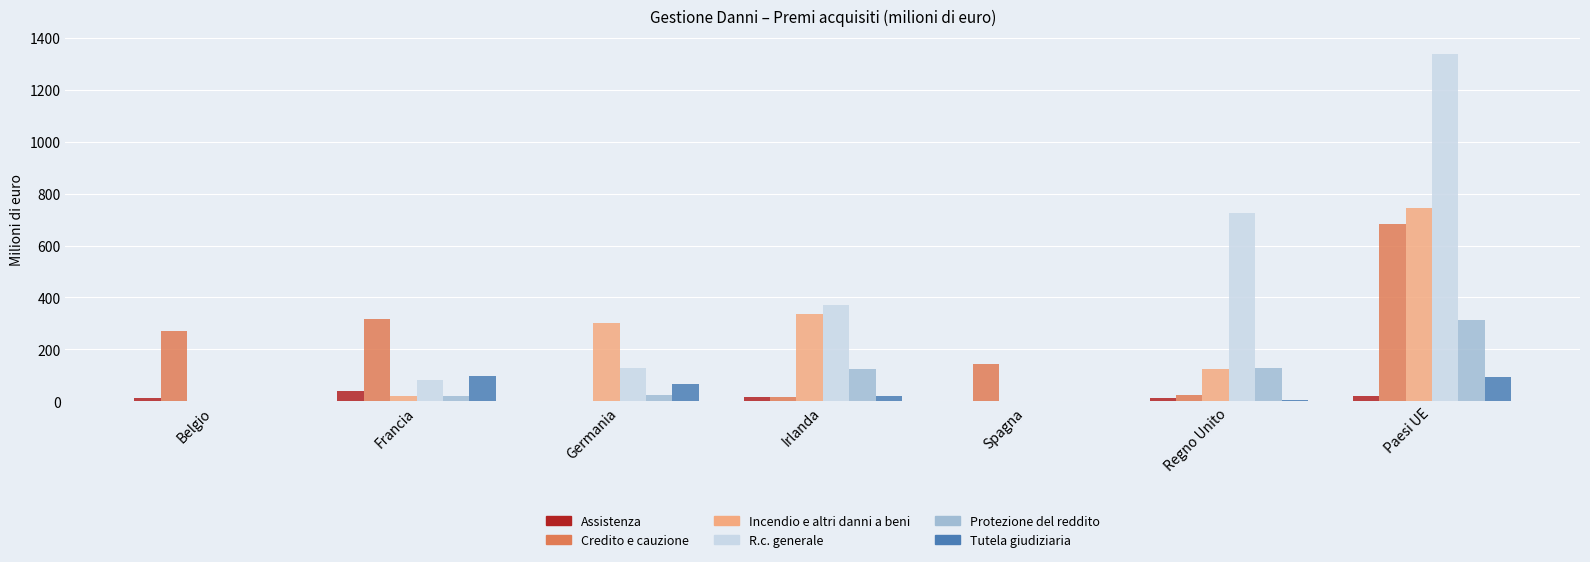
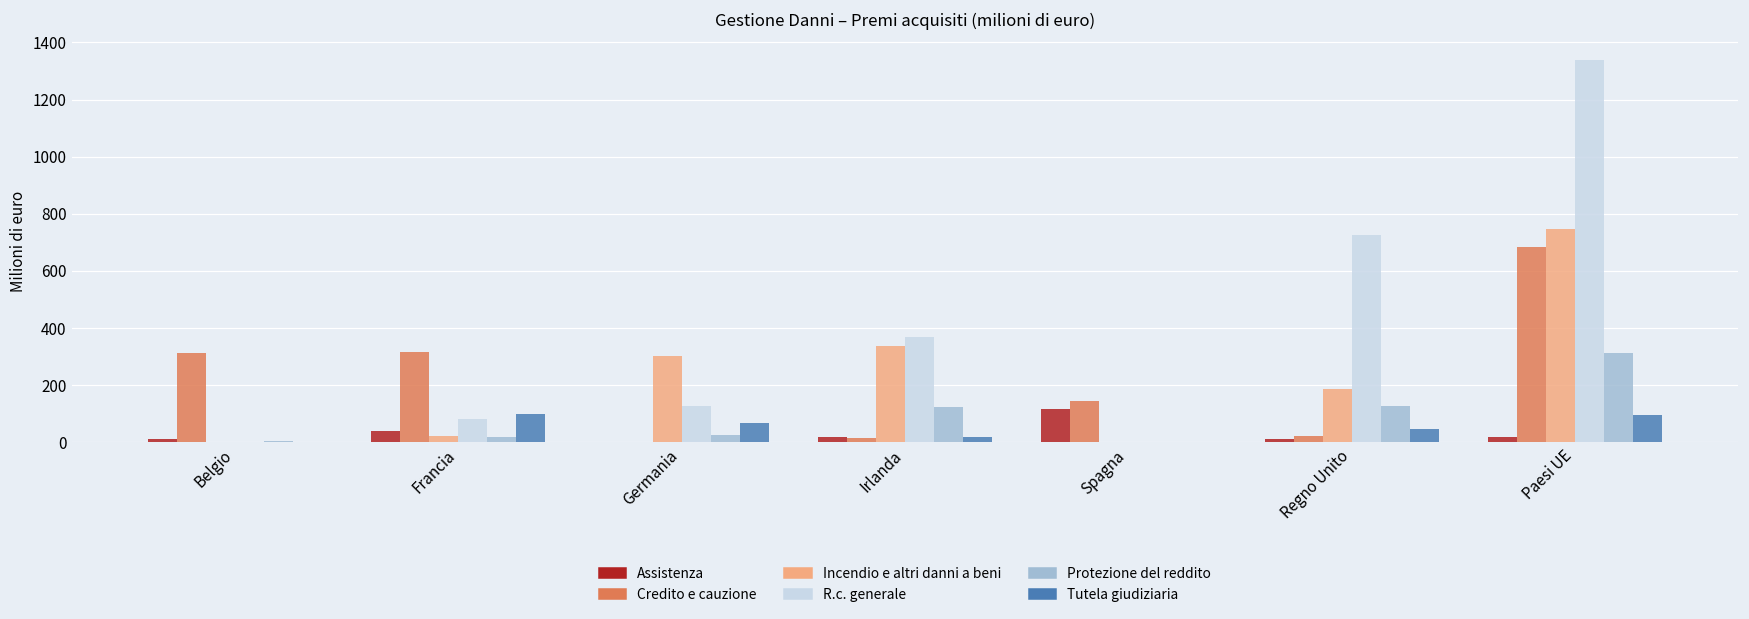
Credito e cauzione, Belgio: 270 -> 310
Assistenza, Spagna: 0 -> 120
Incendio e altri danni a beni, Regno Unito: 120 -> 190
Tutela giudiziaria, Regno Unito: 0 -> 50
